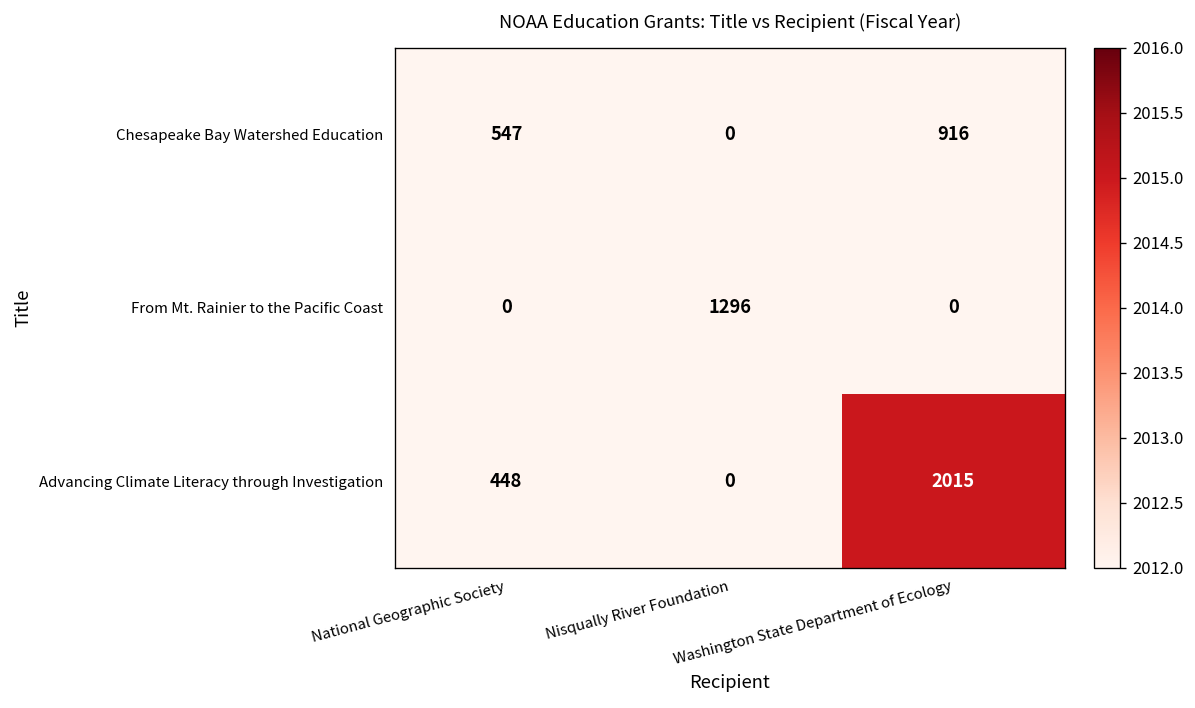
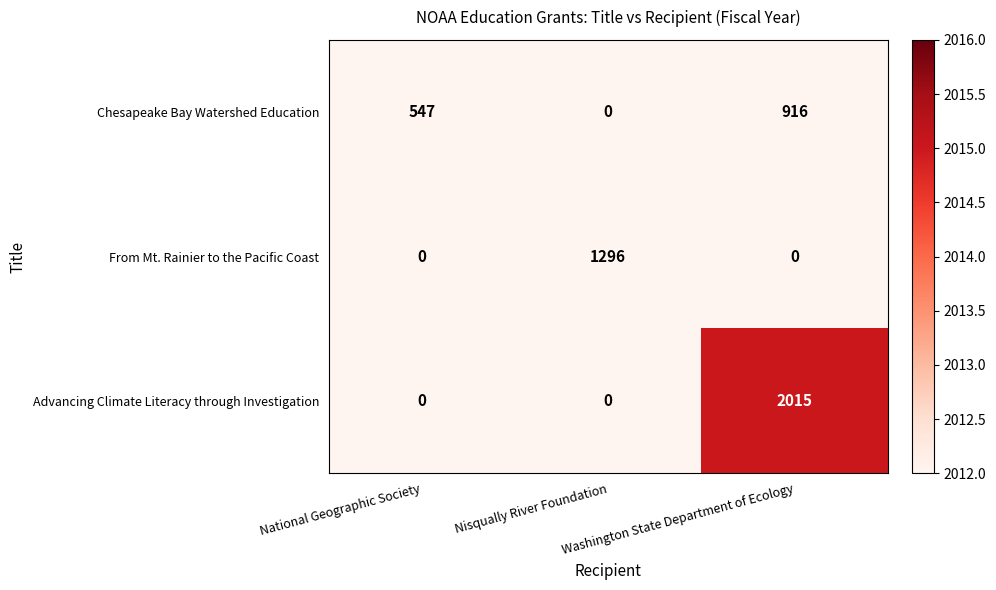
Advancing Climate Literacy through Investigation, National Geographic Society: 448 -> 0
